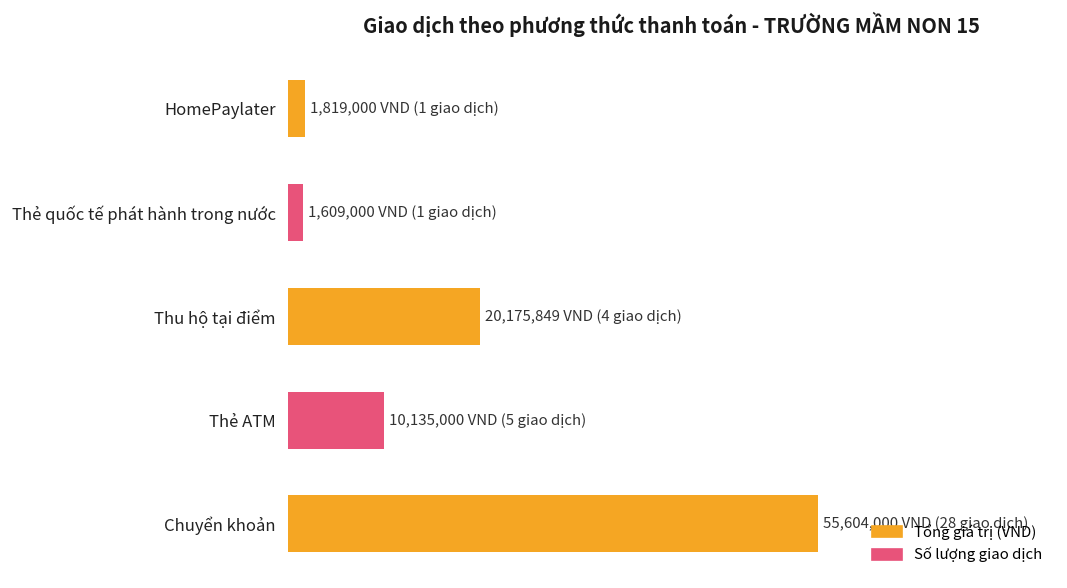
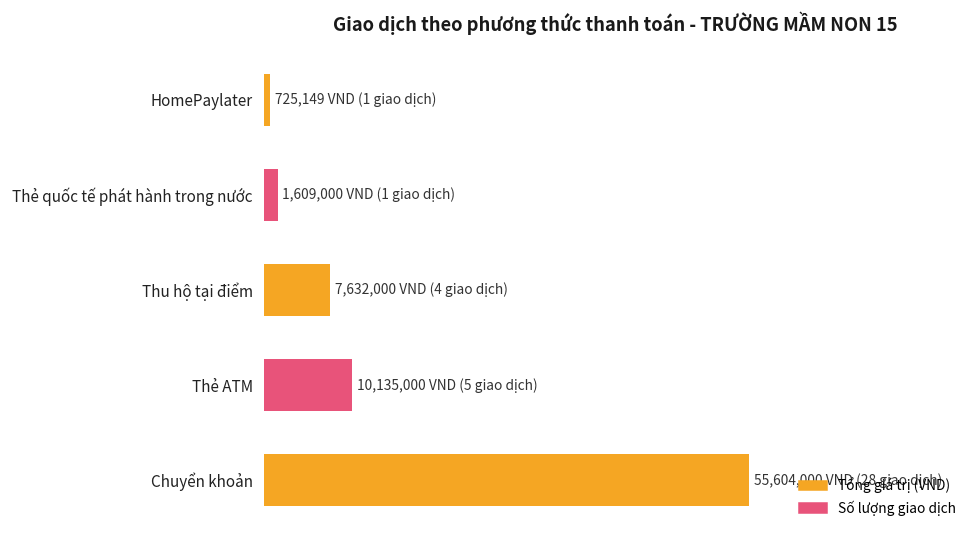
HomePaylater: 1,819,000 -> 725,149
Thu hộ tại điểm: 20,175,849 -> 7,632,000
